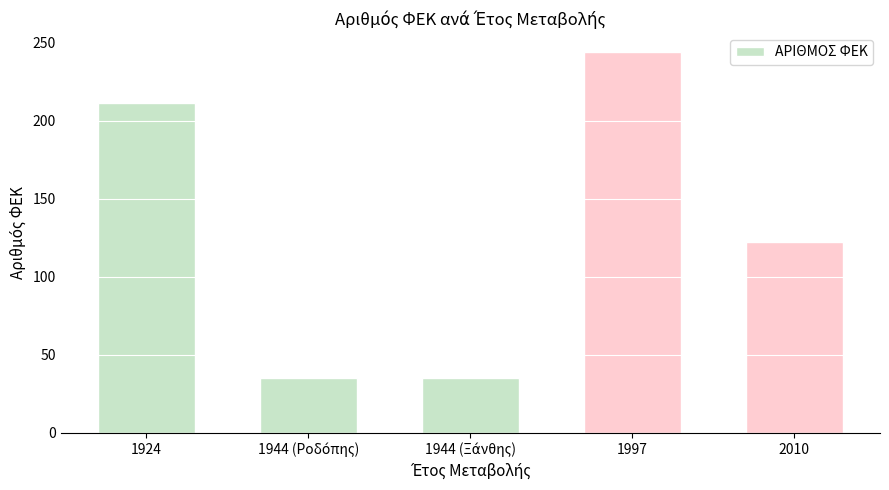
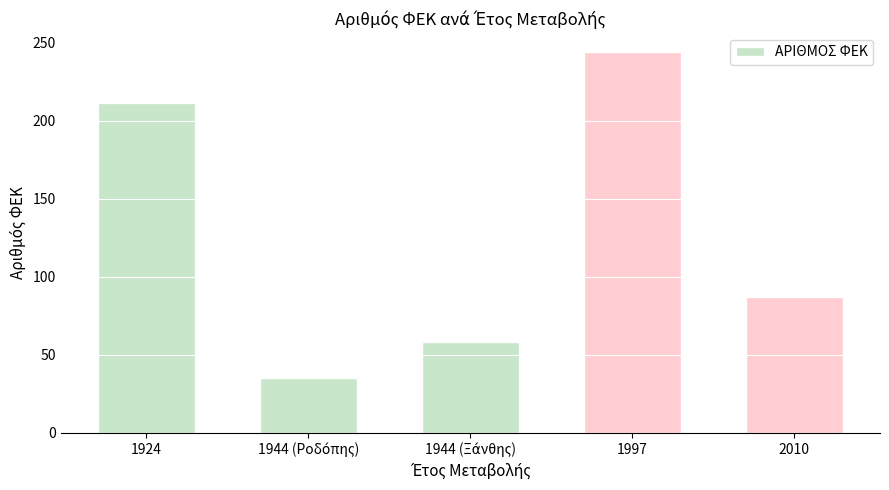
1944 (Ξάνθης): 35 -> 58
2010: 122 -> 87
